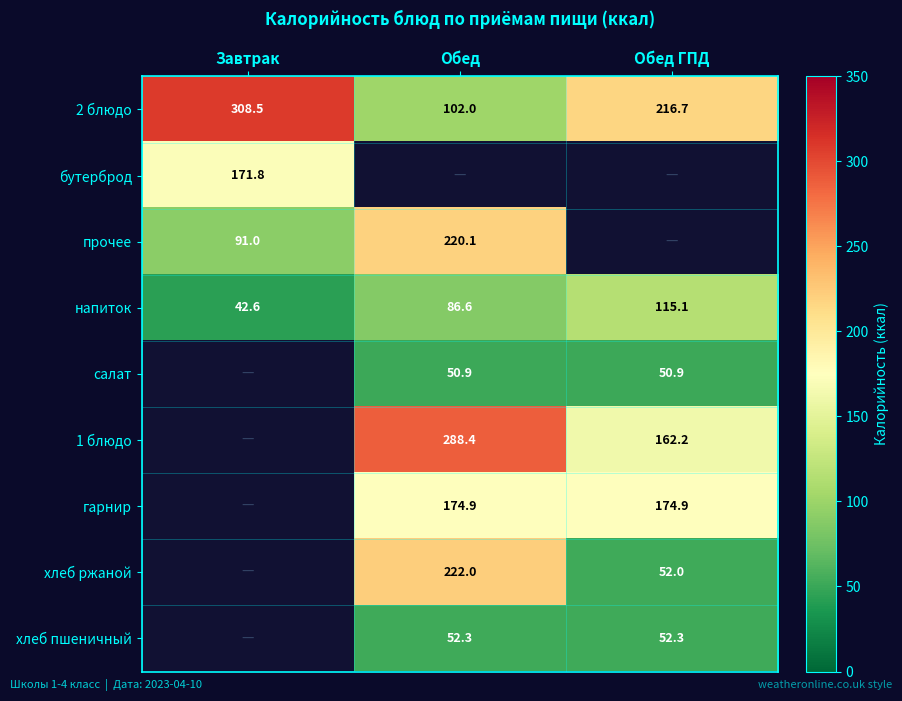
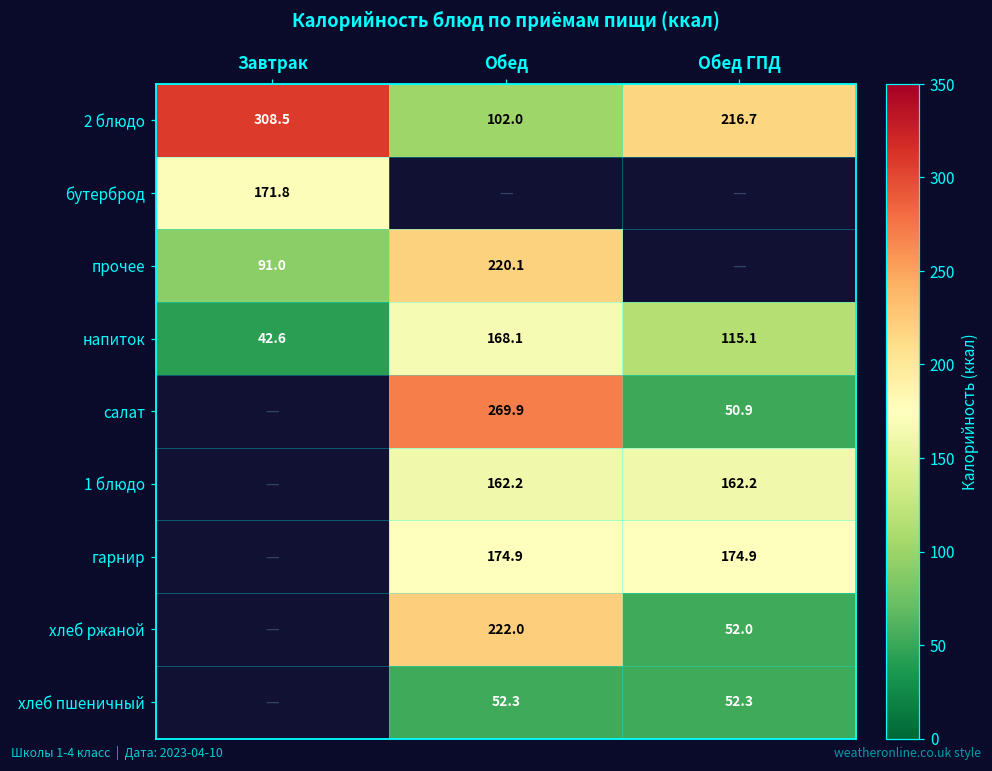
напиток, Обед: 86.6 -> 168.1
салат, Обед: 50.9 -> 269.9
1 блюдо, Обед: 288.4 -> 162.2
